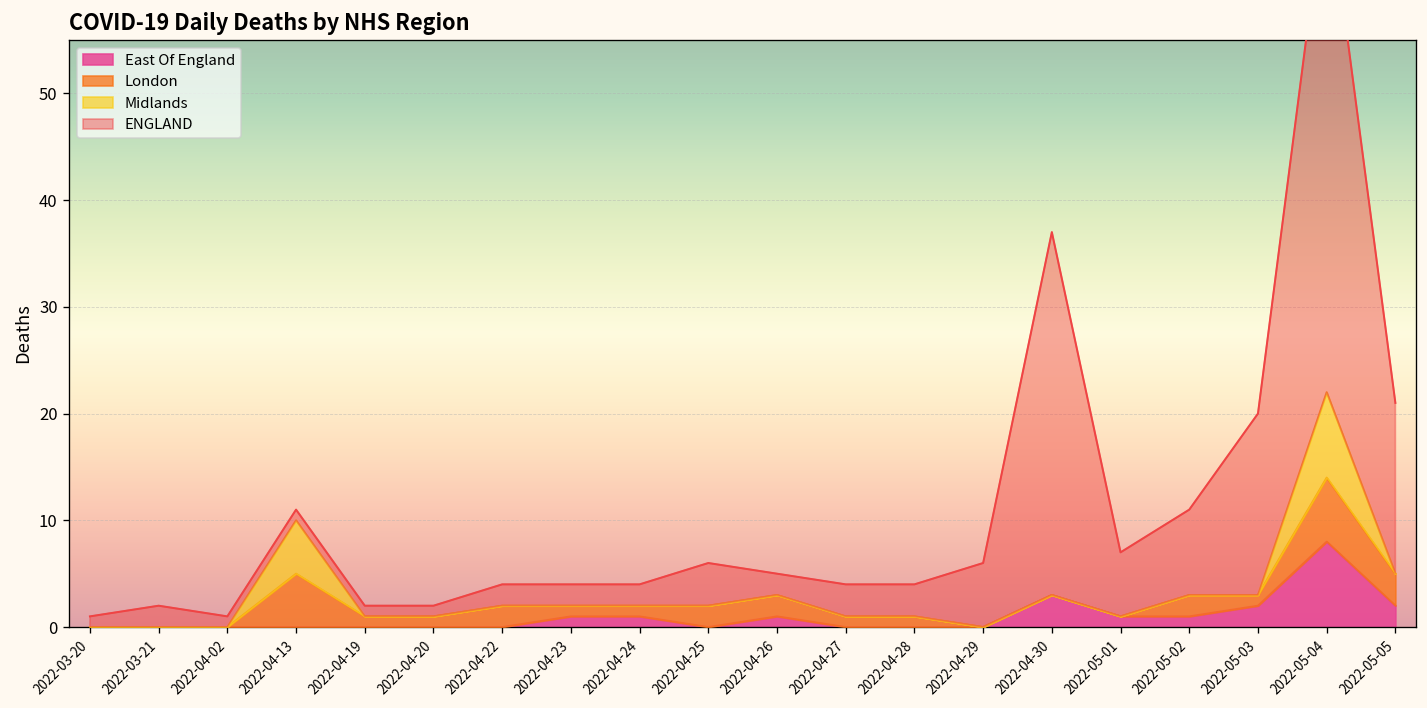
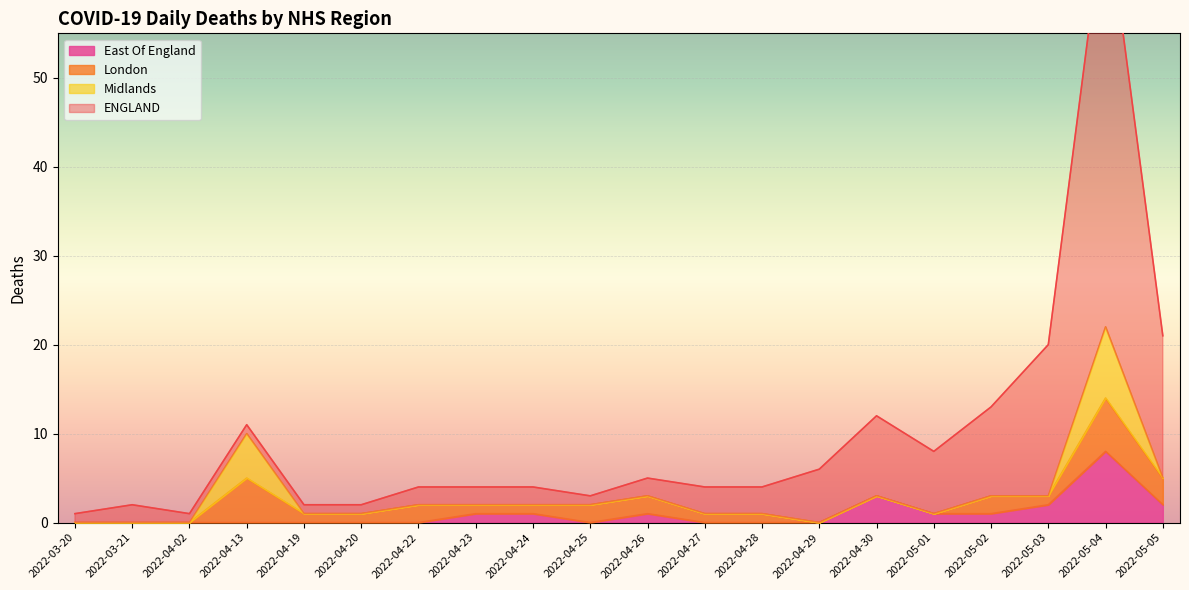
ENGLAND, 2022-04-25: 4 -> 1
ENGLAND, 2022-04-30: 34 -> 9
ENGLAND, 2022-05-01: 6 -> 7
ENGLAND, 2022-05-02: 8 -> 10
